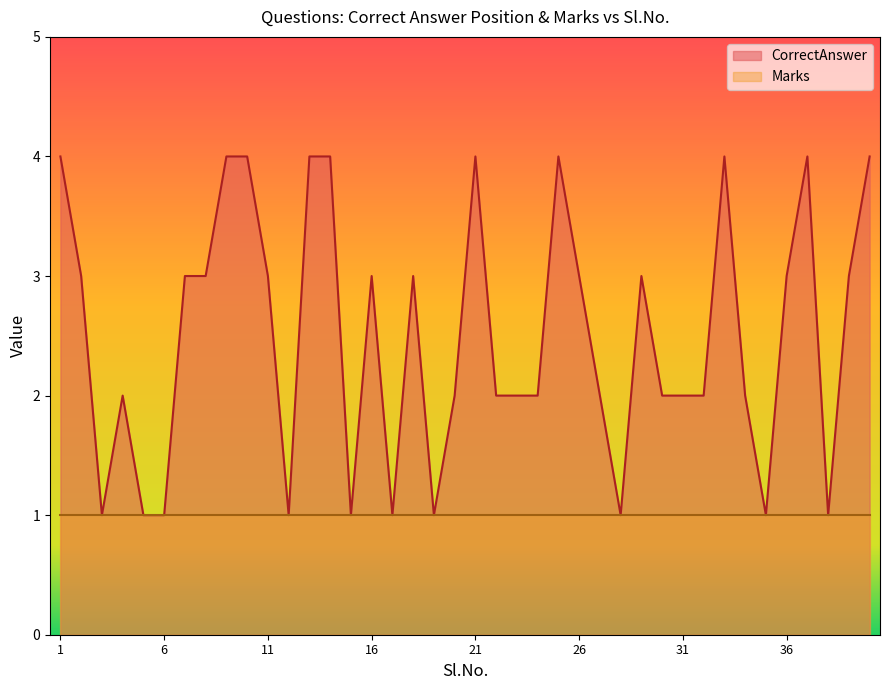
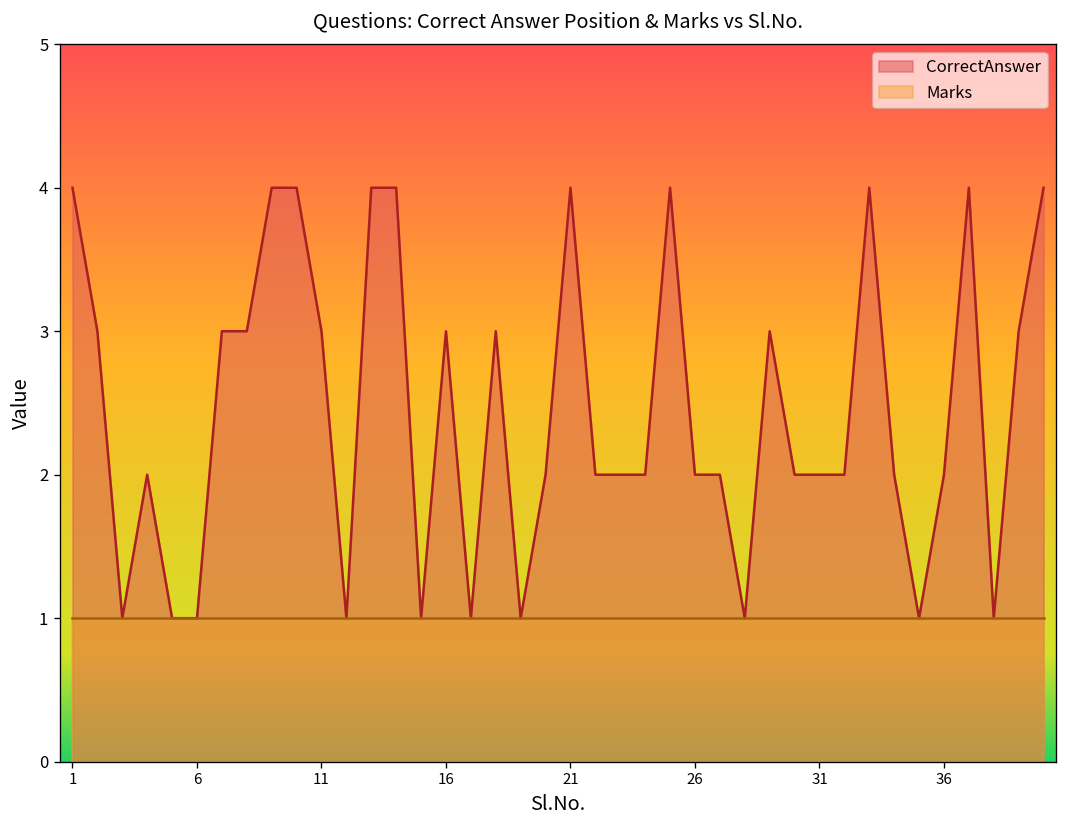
CorrectAnswer, 26: 3 -> 2
CorrectAnswer, 36: 3 -> 2
